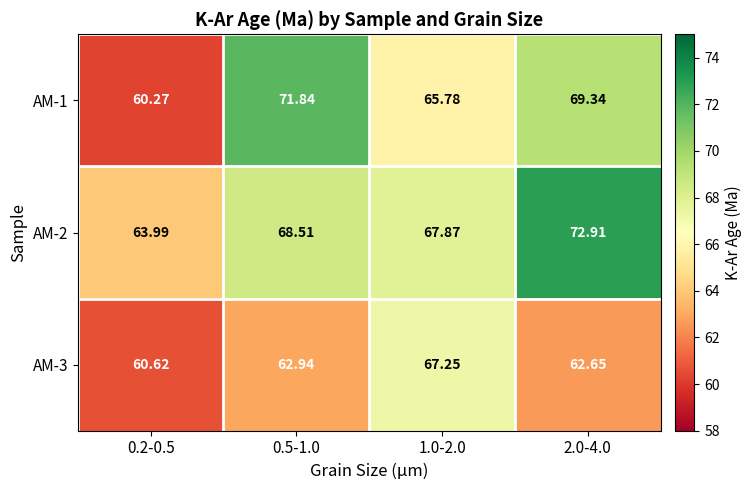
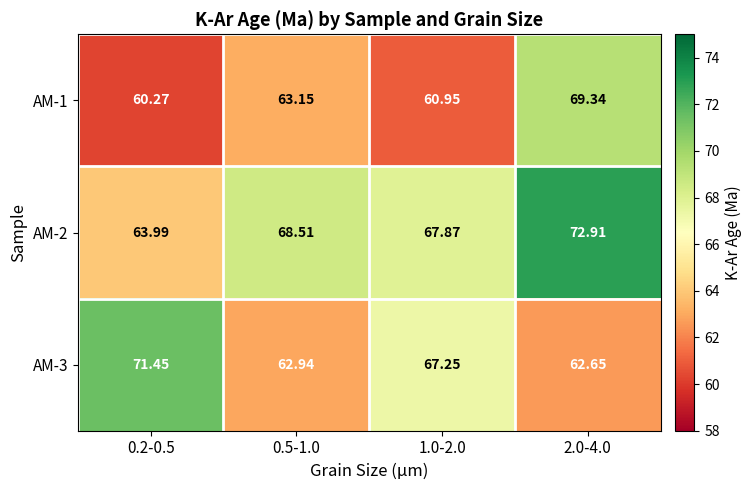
AM-1, 0.5-1.0: 71.84 -> 63.15
AM-1, 1.0-2.0: 65.78 -> 60.95
AM-3, 0.2-0.5: 60.62 -> 71.45
